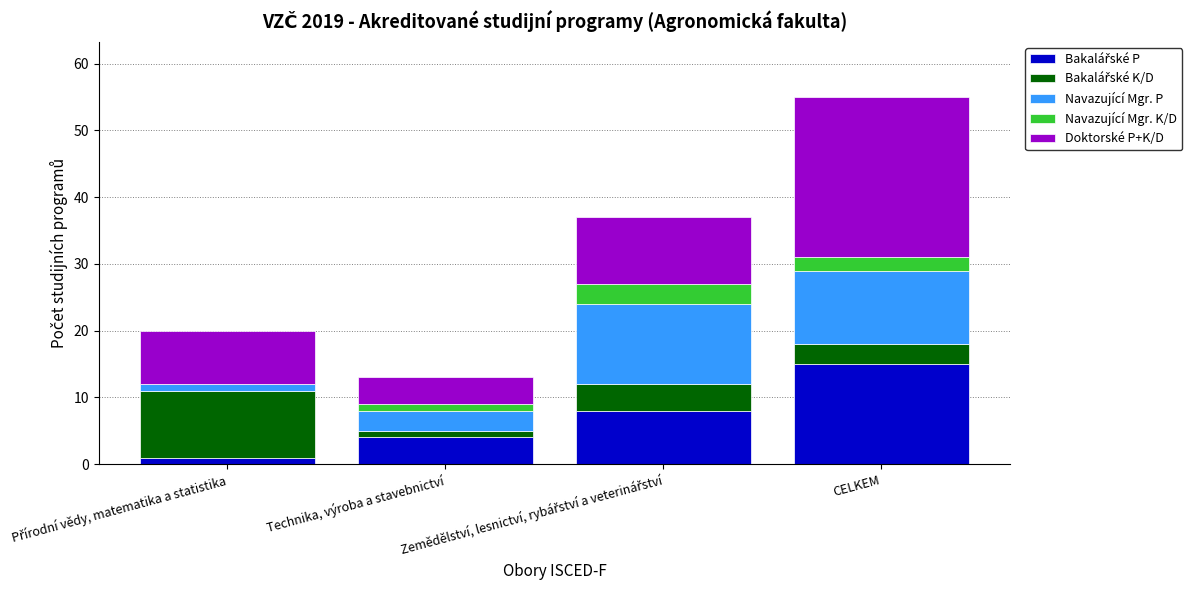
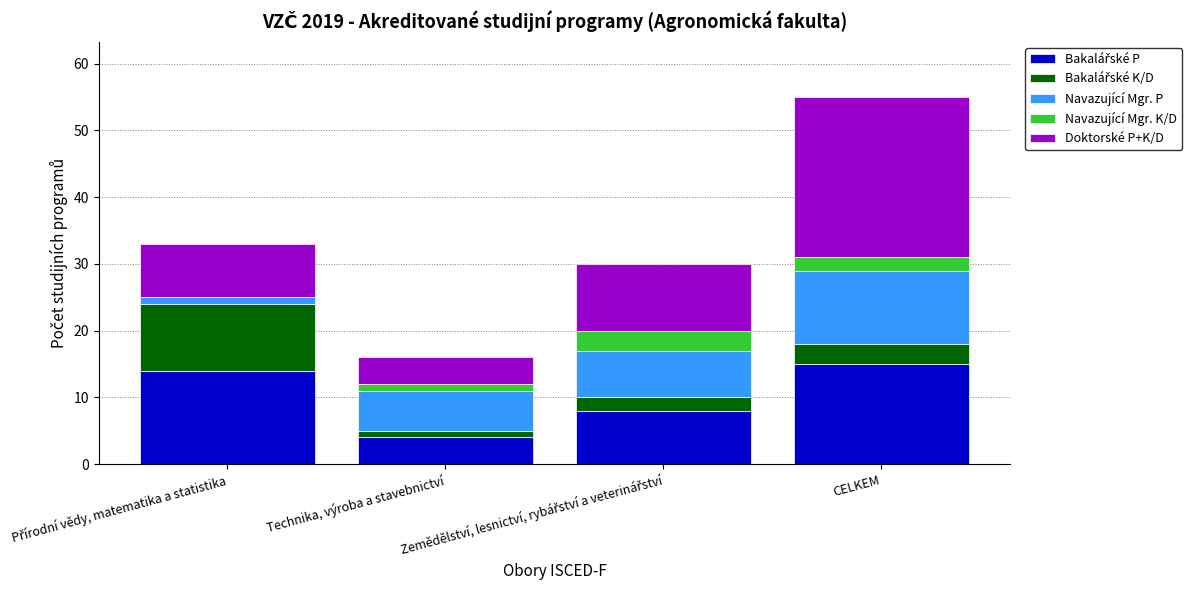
Bakalářské P, Přírodní vědy, matematika a statistika: 1 -> 14
Navazující Mgr. P, Technika, výroba a stavebnictví: 3 -> 6
Bakalářské K/D, Zemědělství, lesnictví, rybářství a veterinářství: 4 -> 2
Navazující Mgr. P, Zemědělství, lesnictví, rybářství a veterinářství: 12 -> 7
